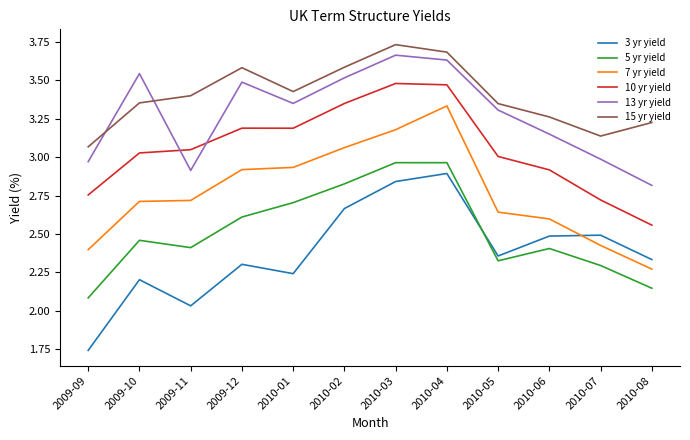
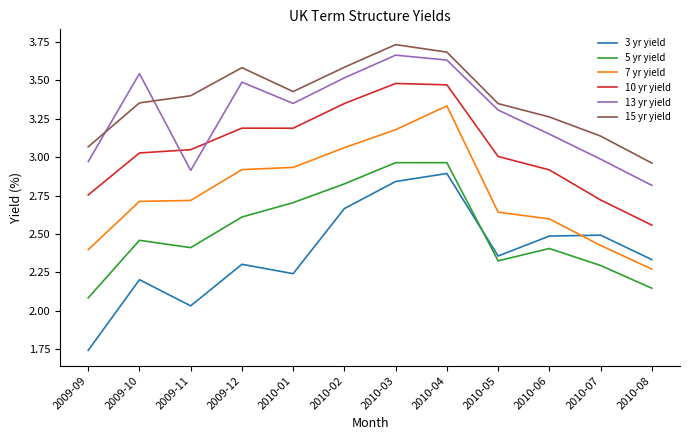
15 yr yield, 2010-08: 3.23 -> 2.96
